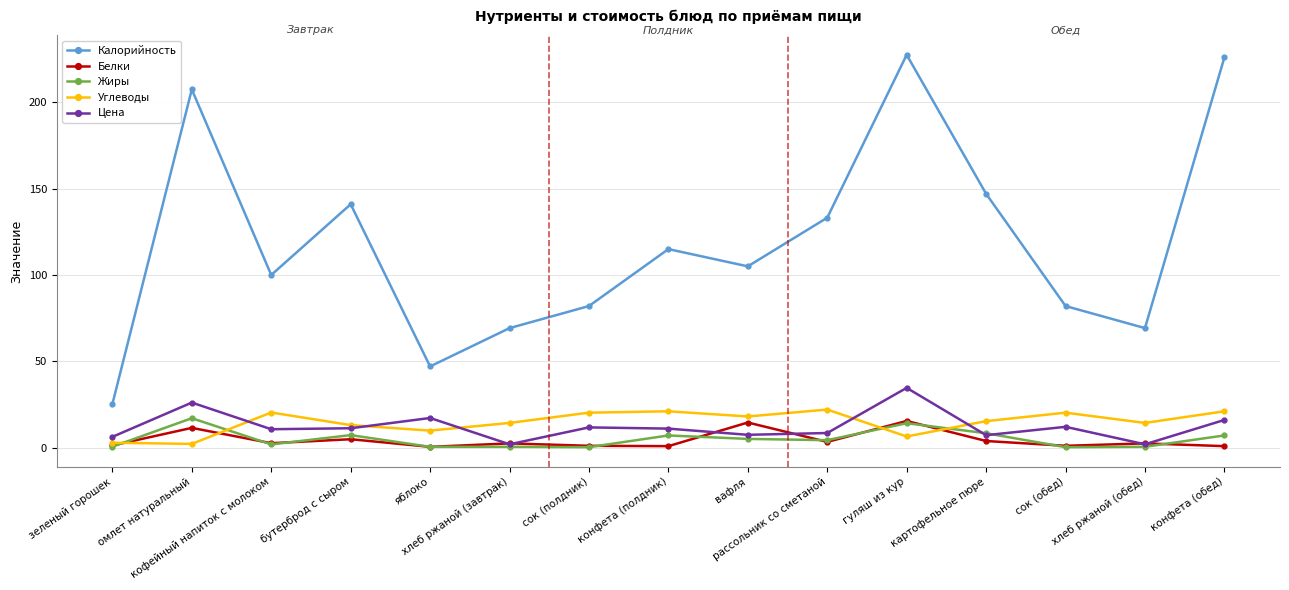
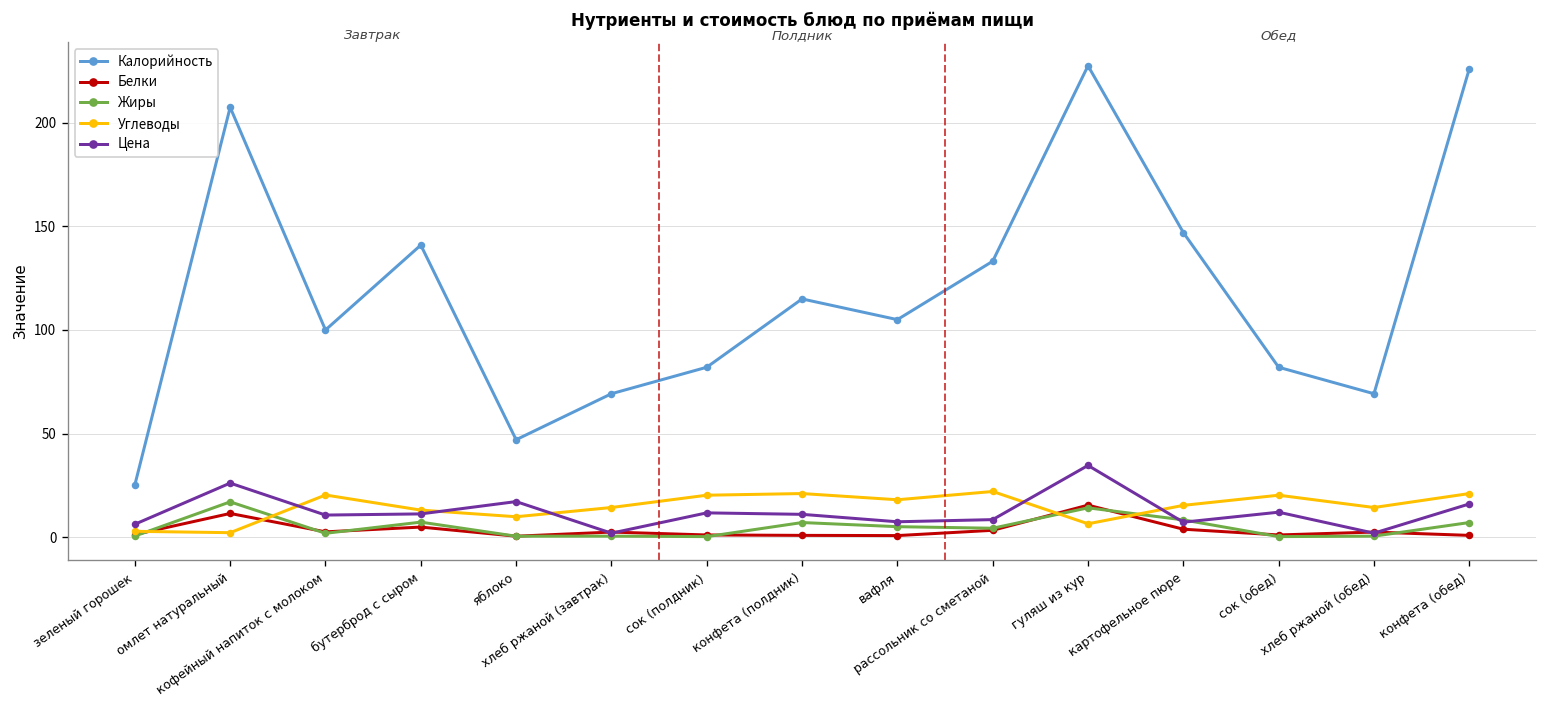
Белки, вафля: 15 -> 1
